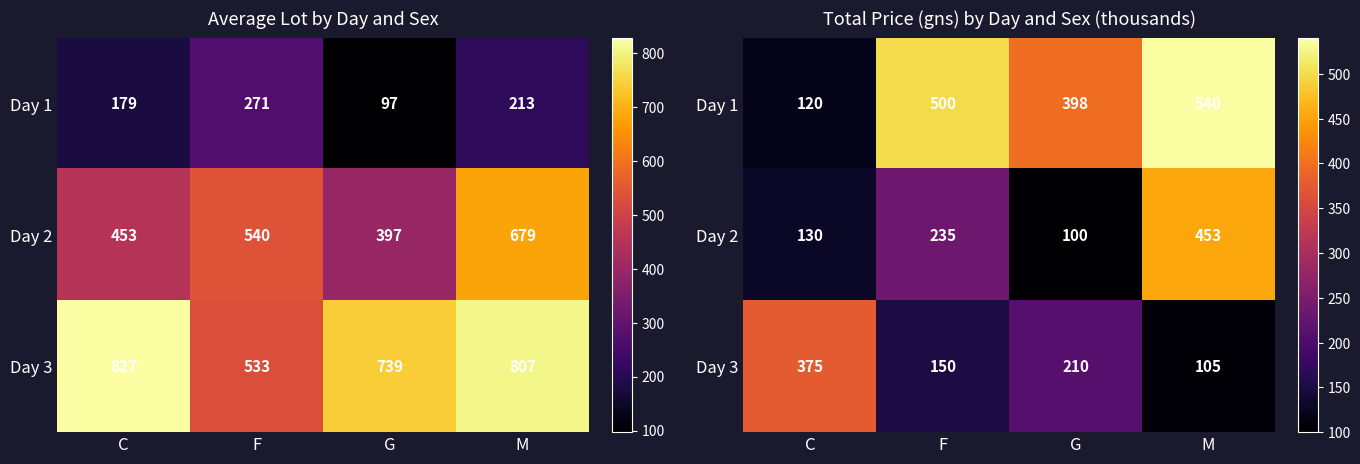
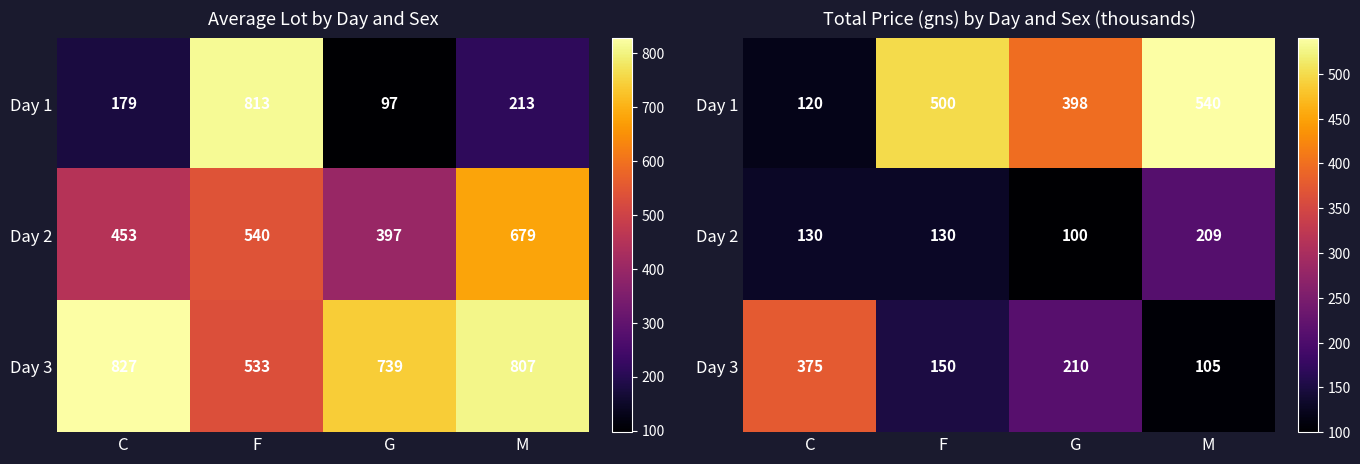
Average Lot by Day and Sex, Day 1, F: 271 -> 813
Total Price (gns) by Day and Sex (thousands), Day 2, F: 235 -> 130
Total Price (gns) by Day and Sex (thousands), Day 2, M: 453 -> 209
